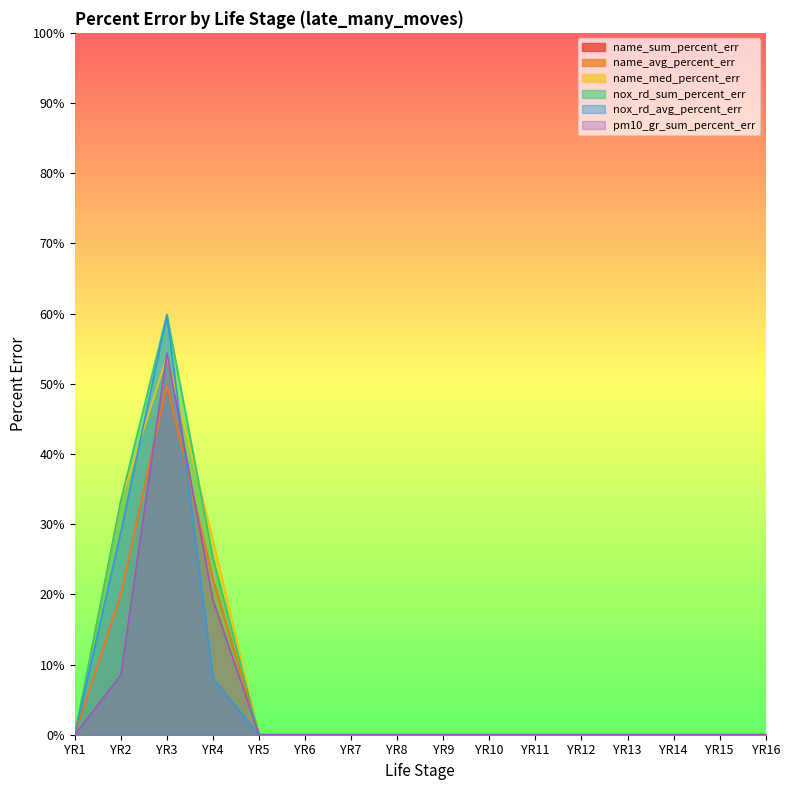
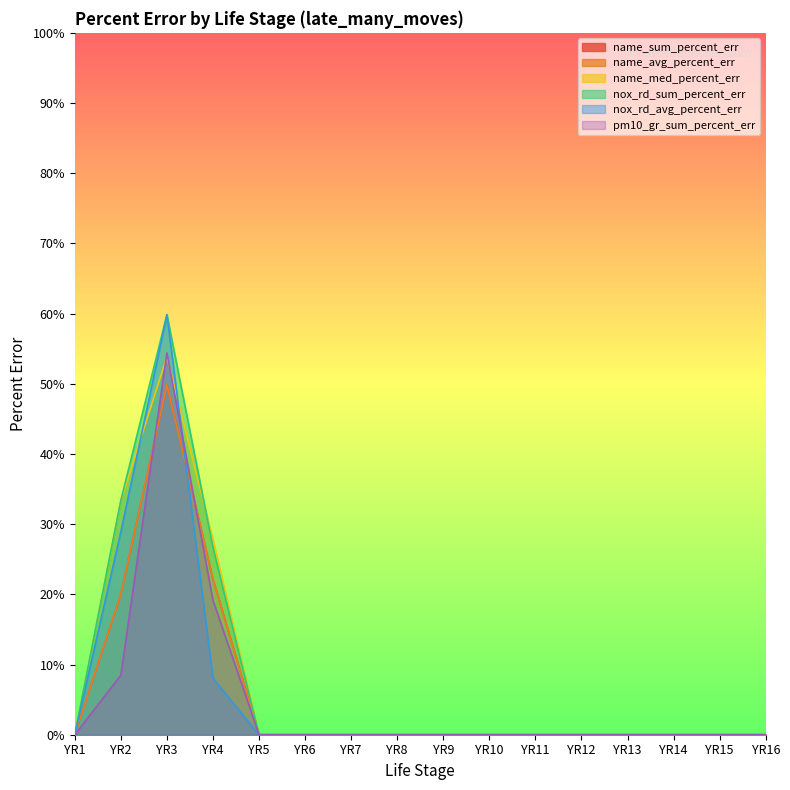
nox_rd_sum_percent_err, YR4: 25% -> 27%
